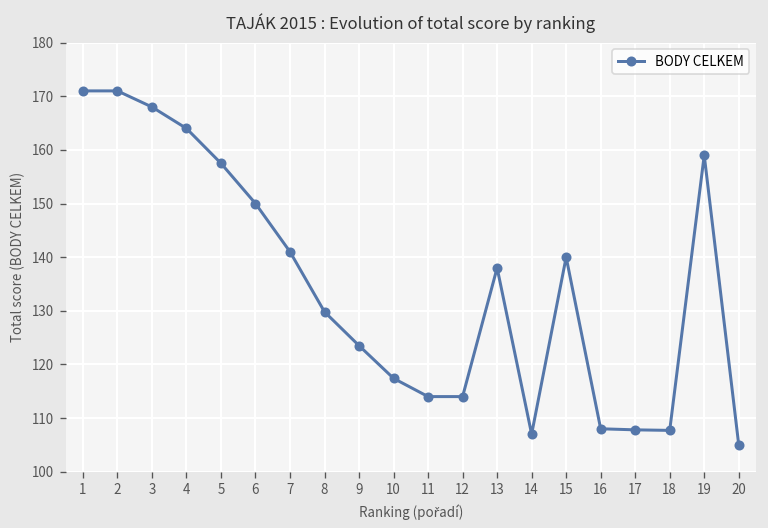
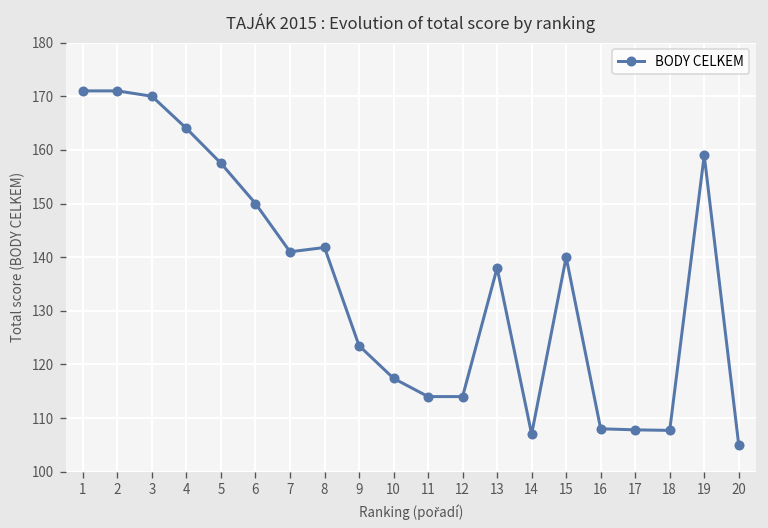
3: 168 -> 170
8: 130 -> 142
